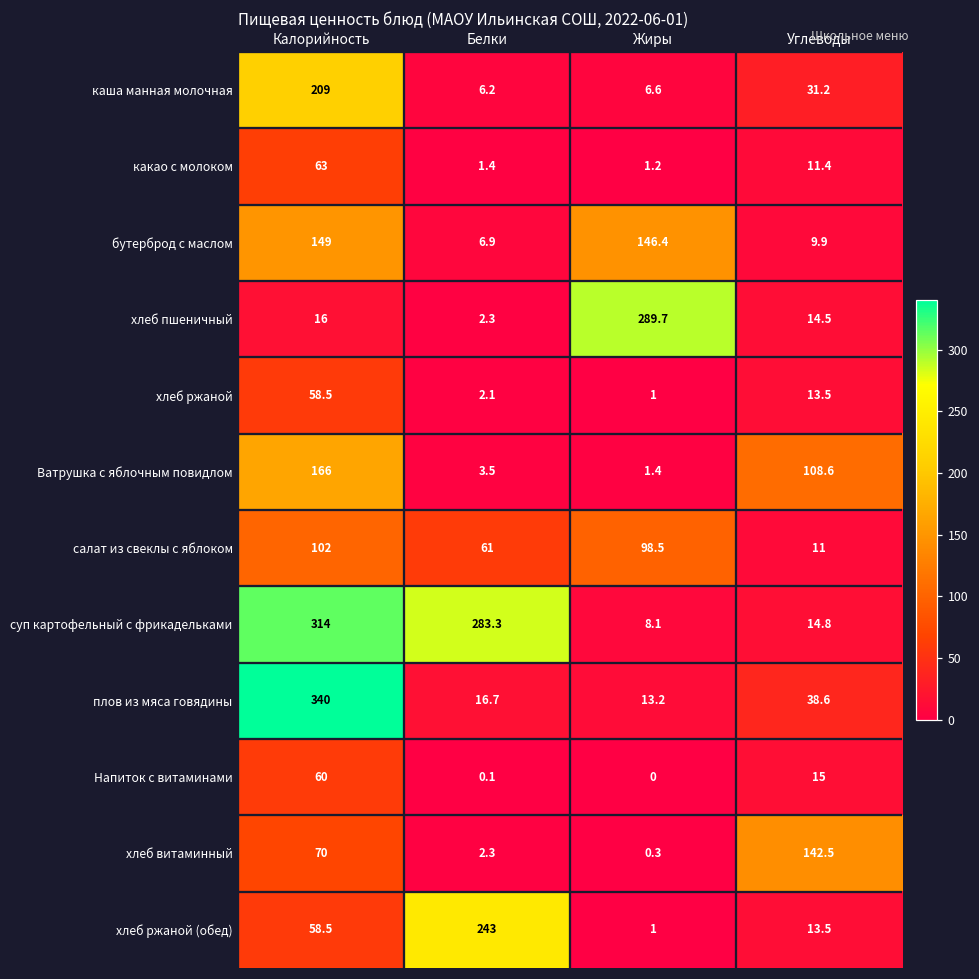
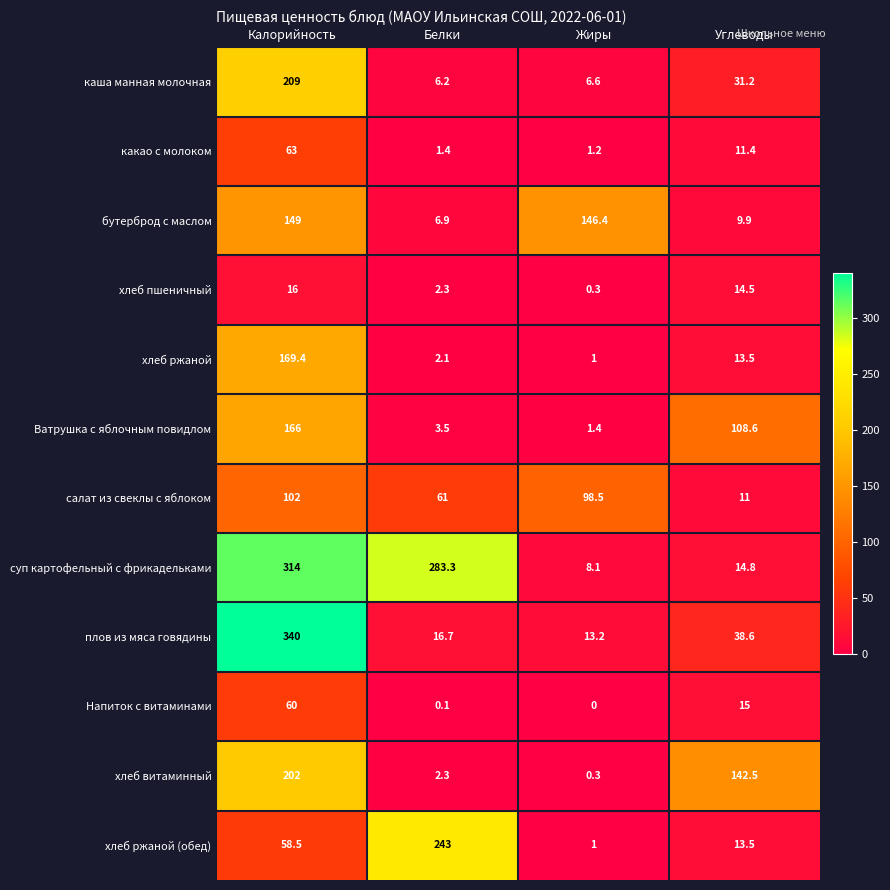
хлеб пшеничный, Жиры: 289.7 -> 0.3
хлеб ржаной, Калорийность: 58.5 -> 169.4
хлеб витаминный, Калорийность: 70 -> 202
